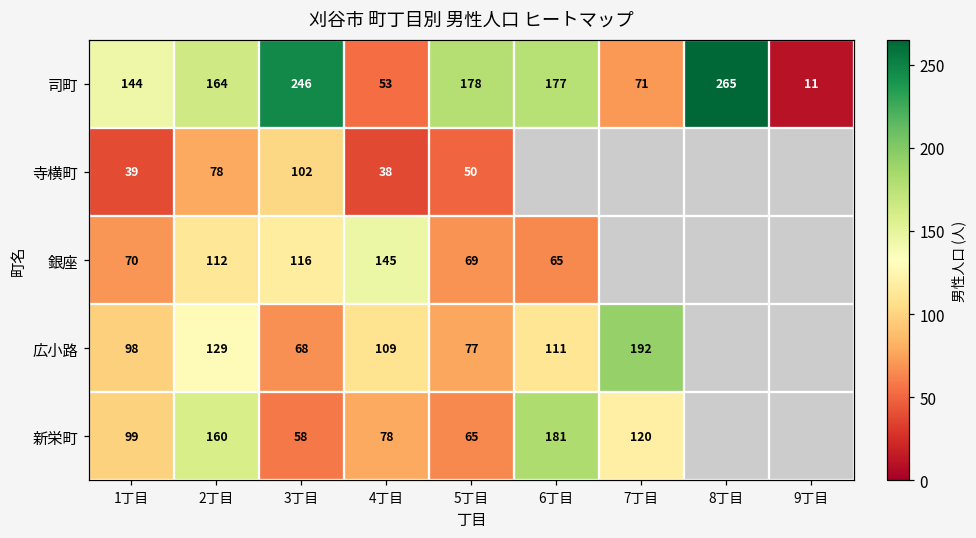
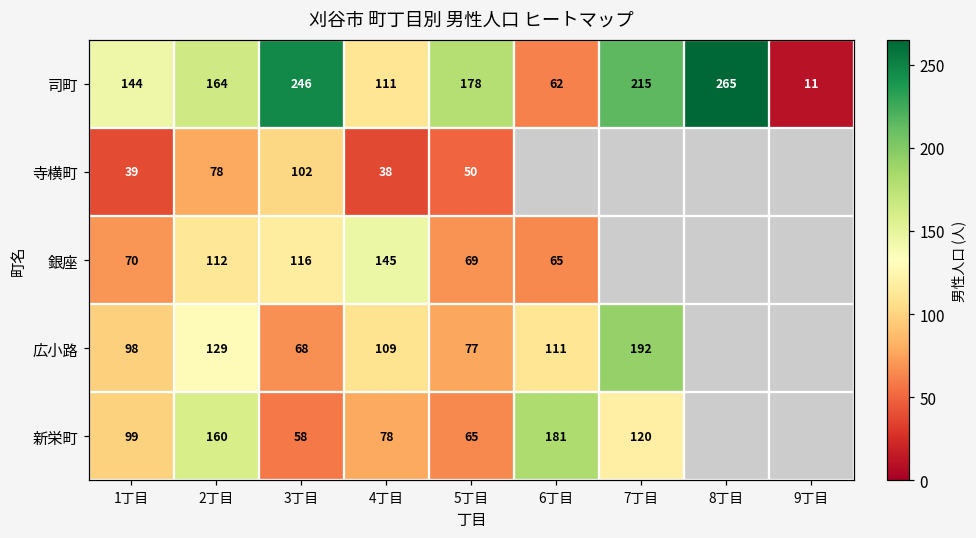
司町, 4丁目: 53 -> 111
司町, 6丁目: 177 -> 62
司町, 7丁目: 71 -> 215
